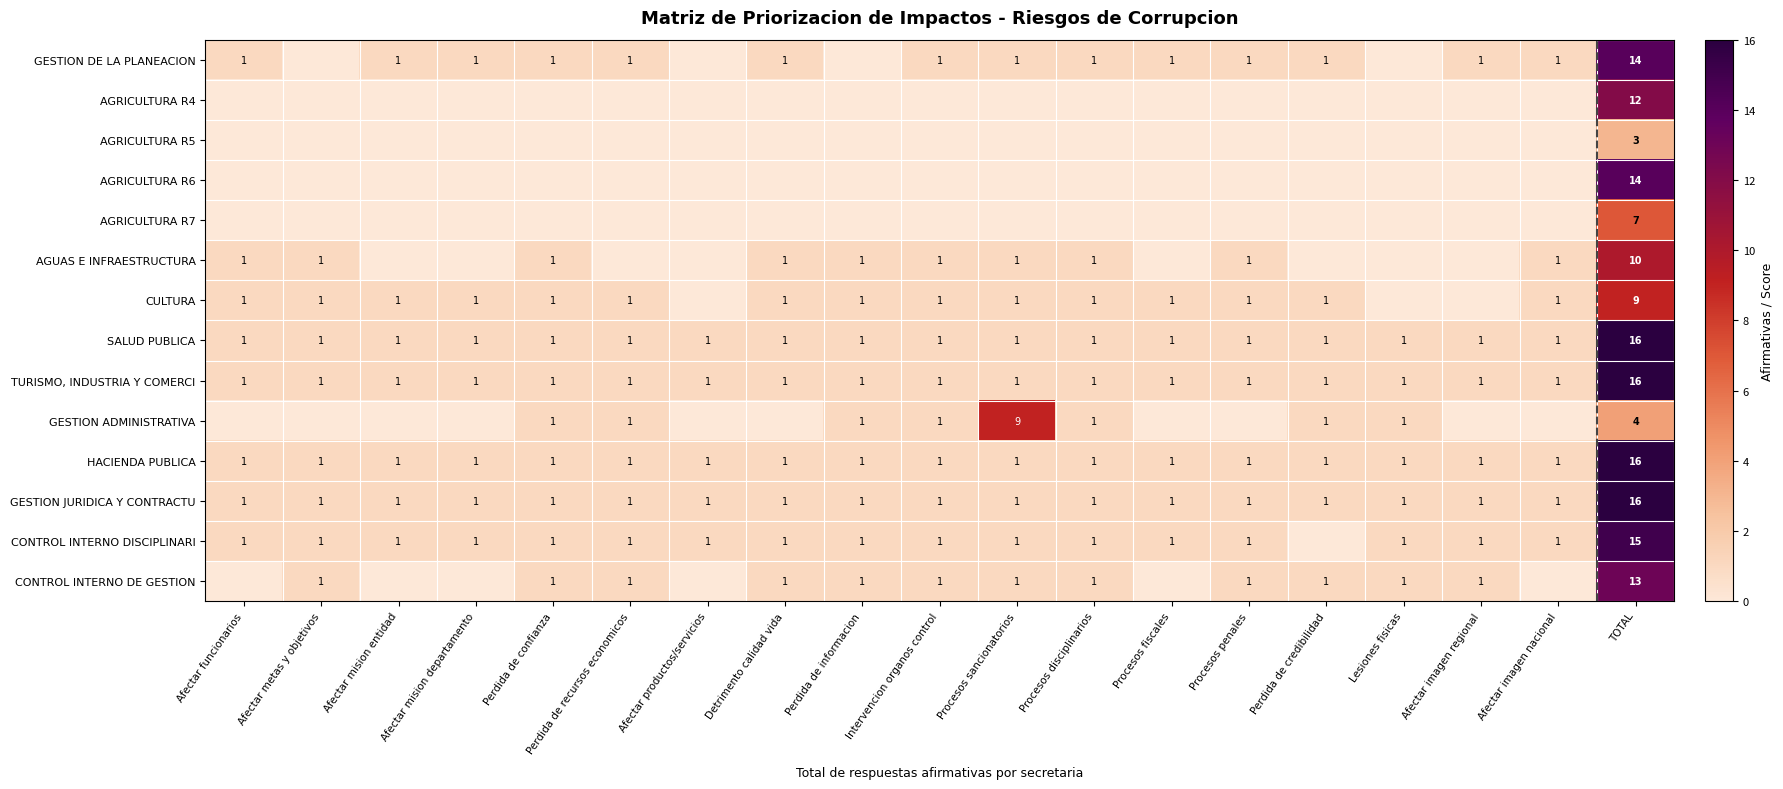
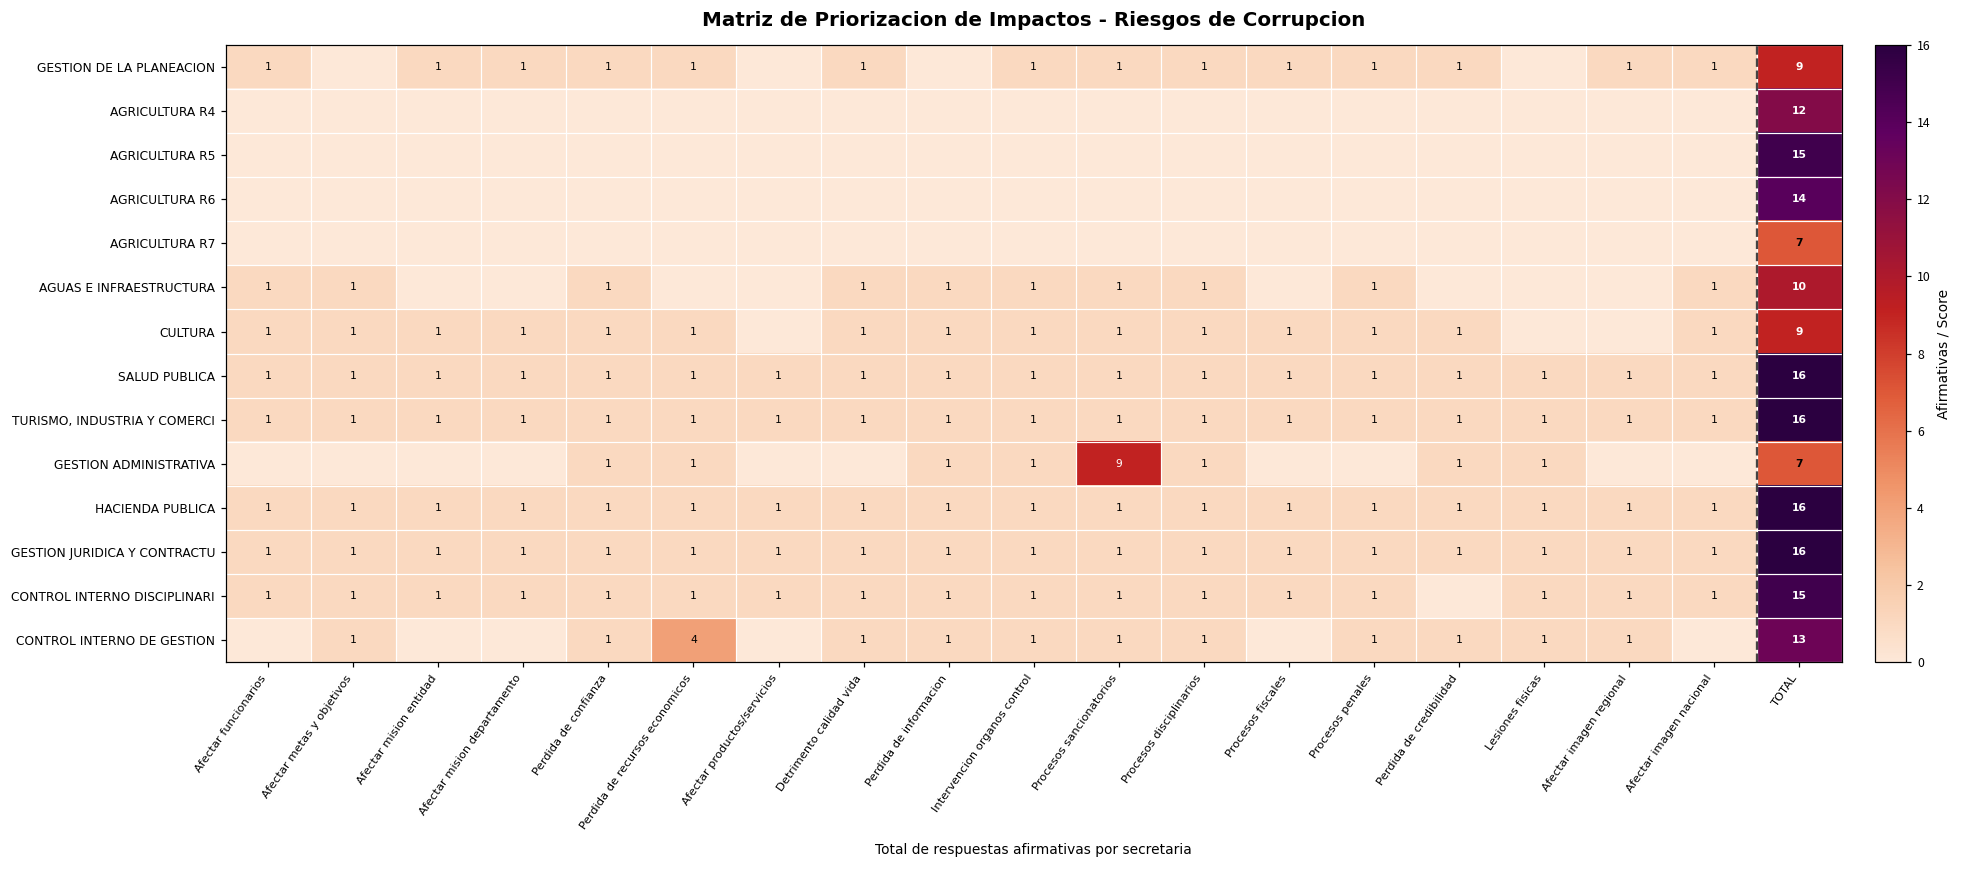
GESTION DE LA PLANEACION, TOTAL: 14 -> 9
AGRICULTURA R5, TOTAL: 3 -> 15
GESTION ADMINISTRATIVA, TOTAL: 4 -> 7
CONTROL INTERNO DE GESTION, Perdida de recursos economicos: 1 -> 4
